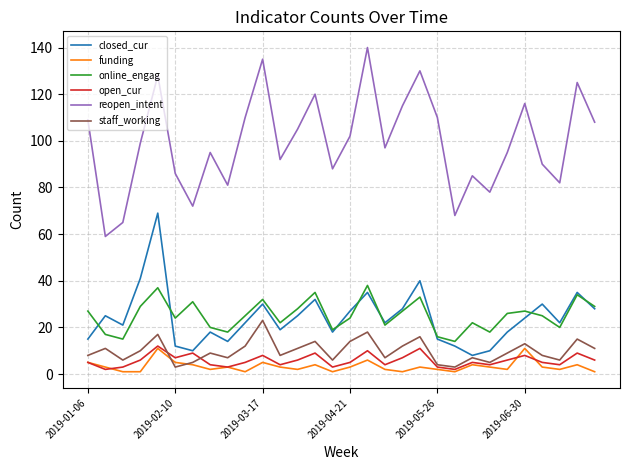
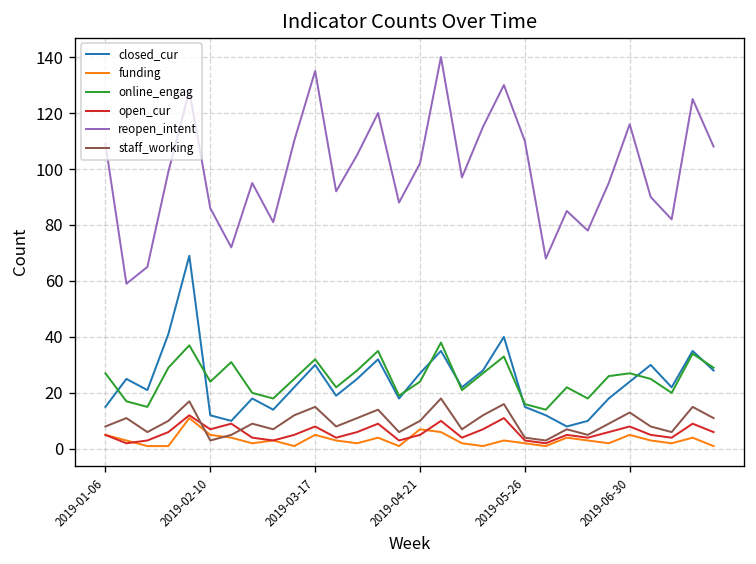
staff_working, 2019-03-17: 23 -> 15
funding, 2019-04-21: 3 -> 7
staff_working, 2019-04-21: 14 -> 10
funding, 2019-06-30: 11 -> 5
